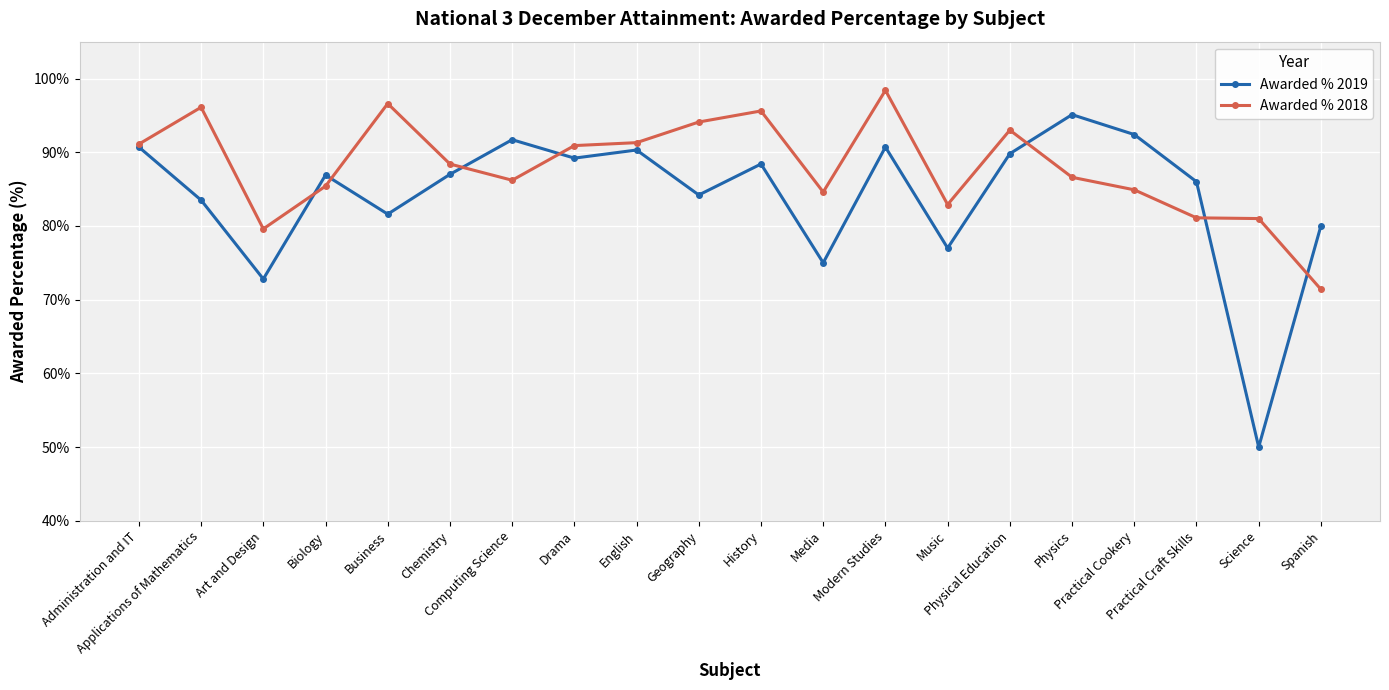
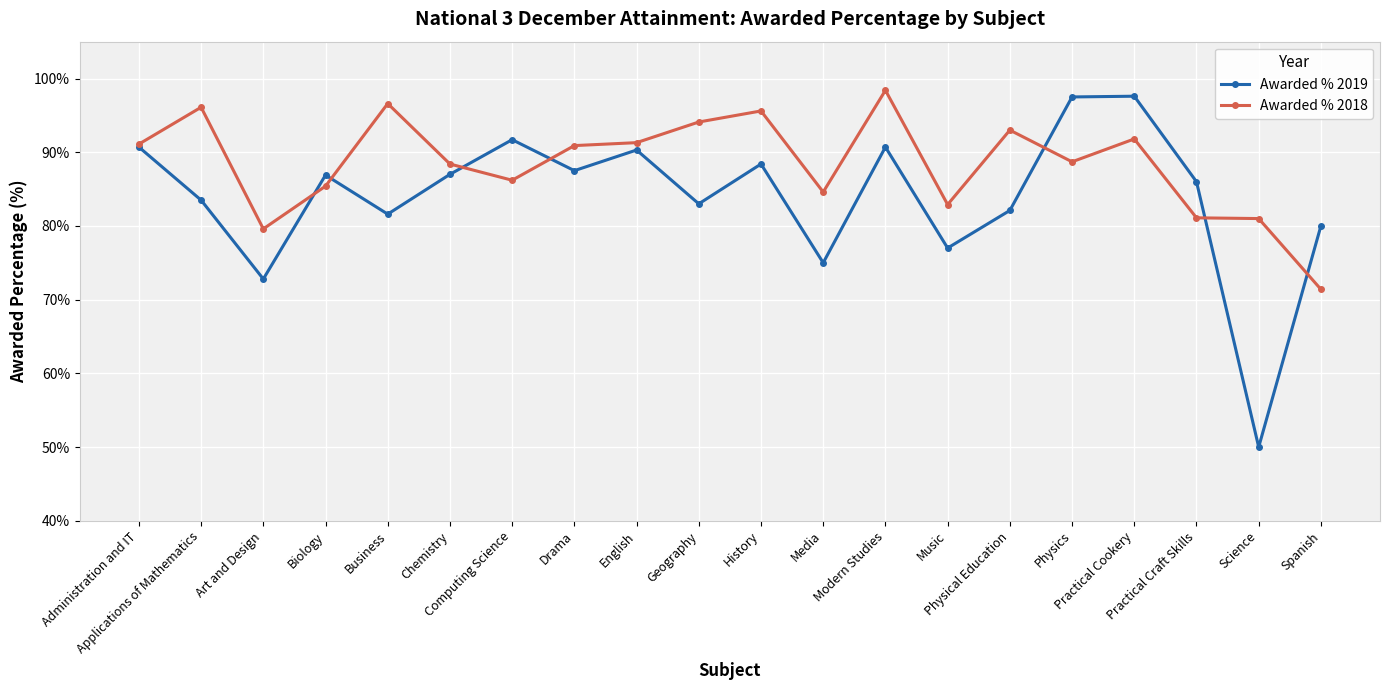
Awarded % 2019, Drama: 89% -> 88%
Awarded % 2019, Geography: 84% -> 83%
Awarded % 2019, Physical Education: 90% -> 82%
Awarded % 2019, Physics: 95% -> 98%
Awarded % 2018, Physics: 87% -> 89%
Awarded % 2019, Practical Cookery: 92% -> 98%
Awarded % 2018, Practical Cookery: 85% -> 92%
